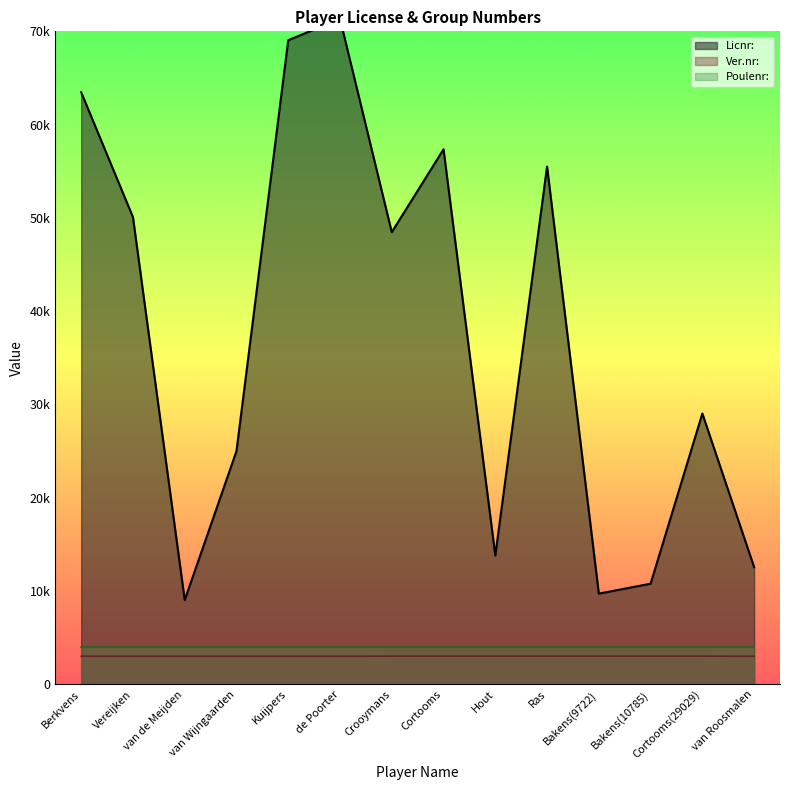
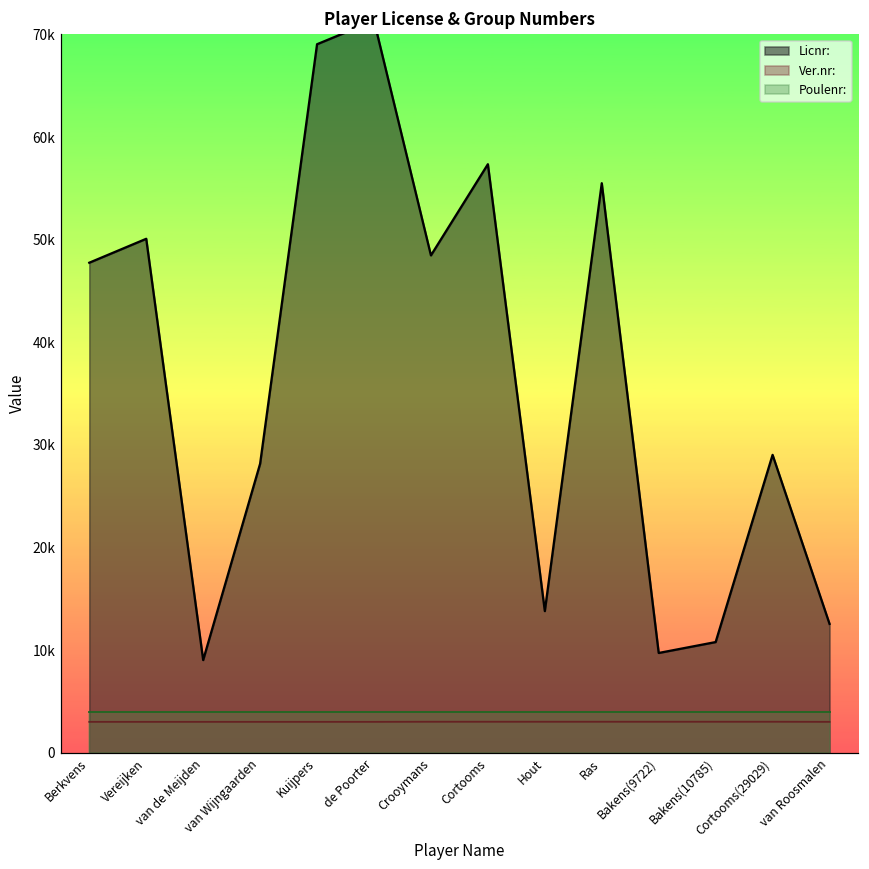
Licnr:, Berkvens: 63000 -> 48000
Licnr:, van Wijngaarden: 25000 -> 28000
